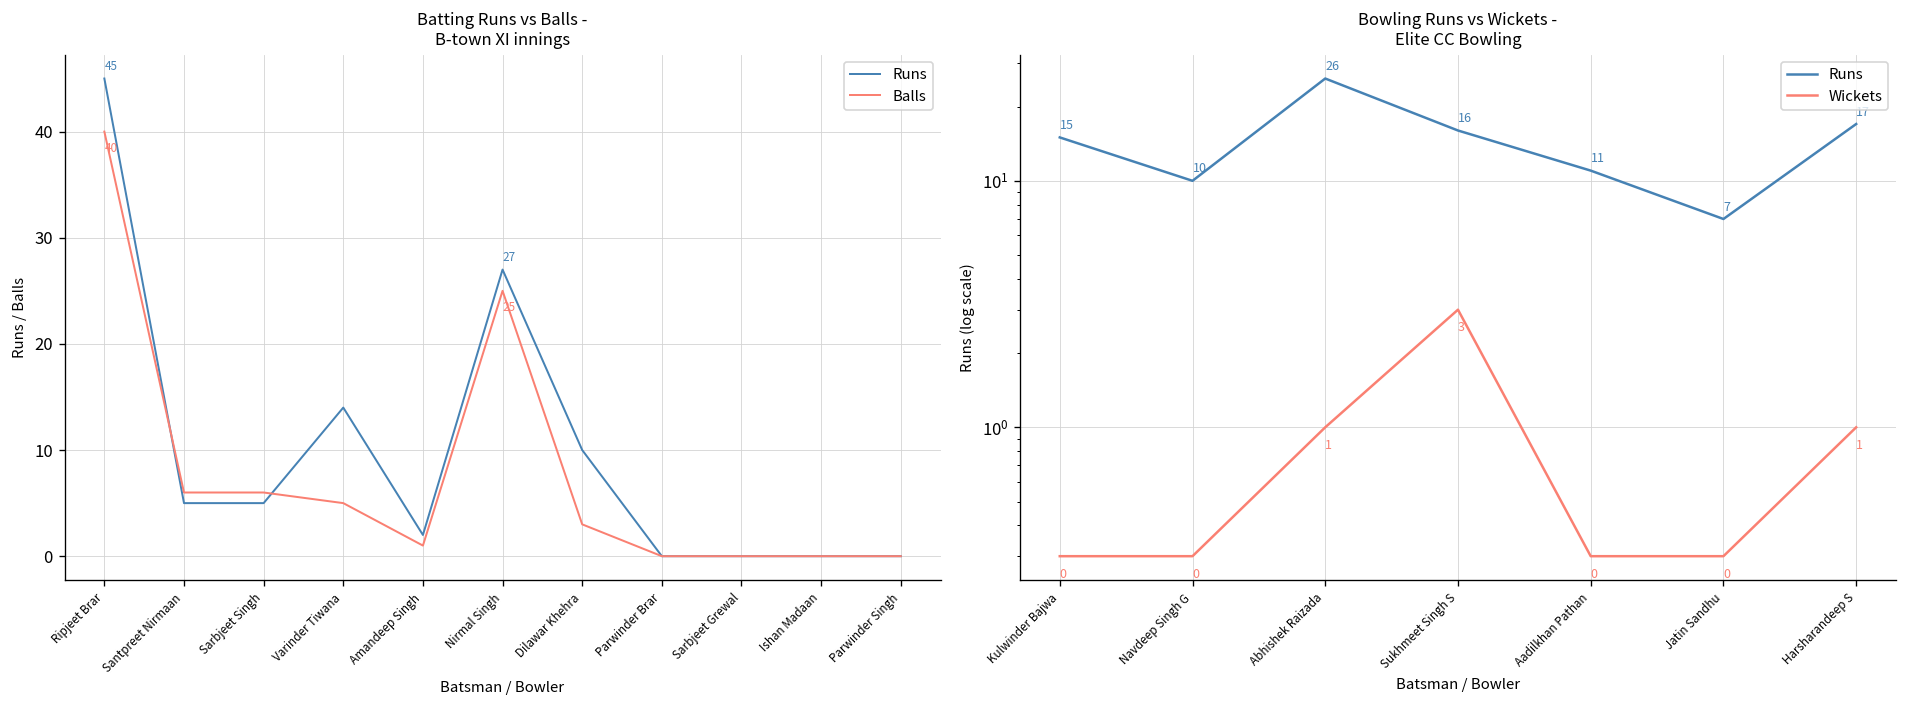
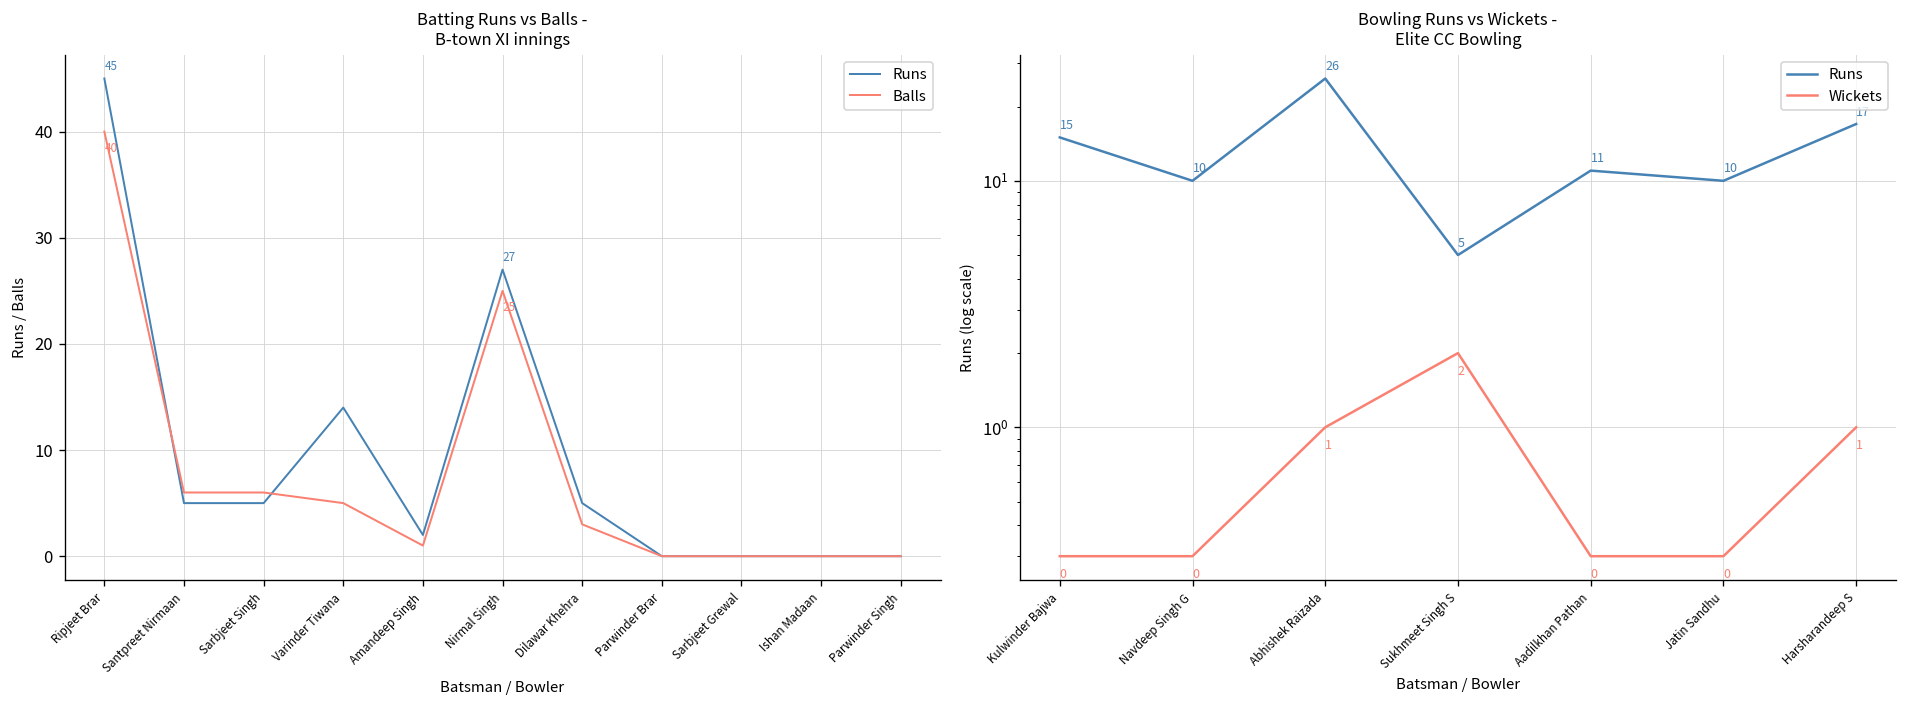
Batting Runs vs Balls - B-town XI innings, Runs, Dilawar Khehra: 10 -> 5
Bowling Runs vs Wickets - Elite CC Bowling, Runs, Sukhmeet Singh S: 16 -> 5
Bowling Runs vs Wickets - Elite CC Bowling, Wickets, Sukhmeet Singh S: 3 -> 2
Bowling Runs vs Wickets - Elite CC Bowling, Runs, Jatin Sandhu: 7 -> 10
